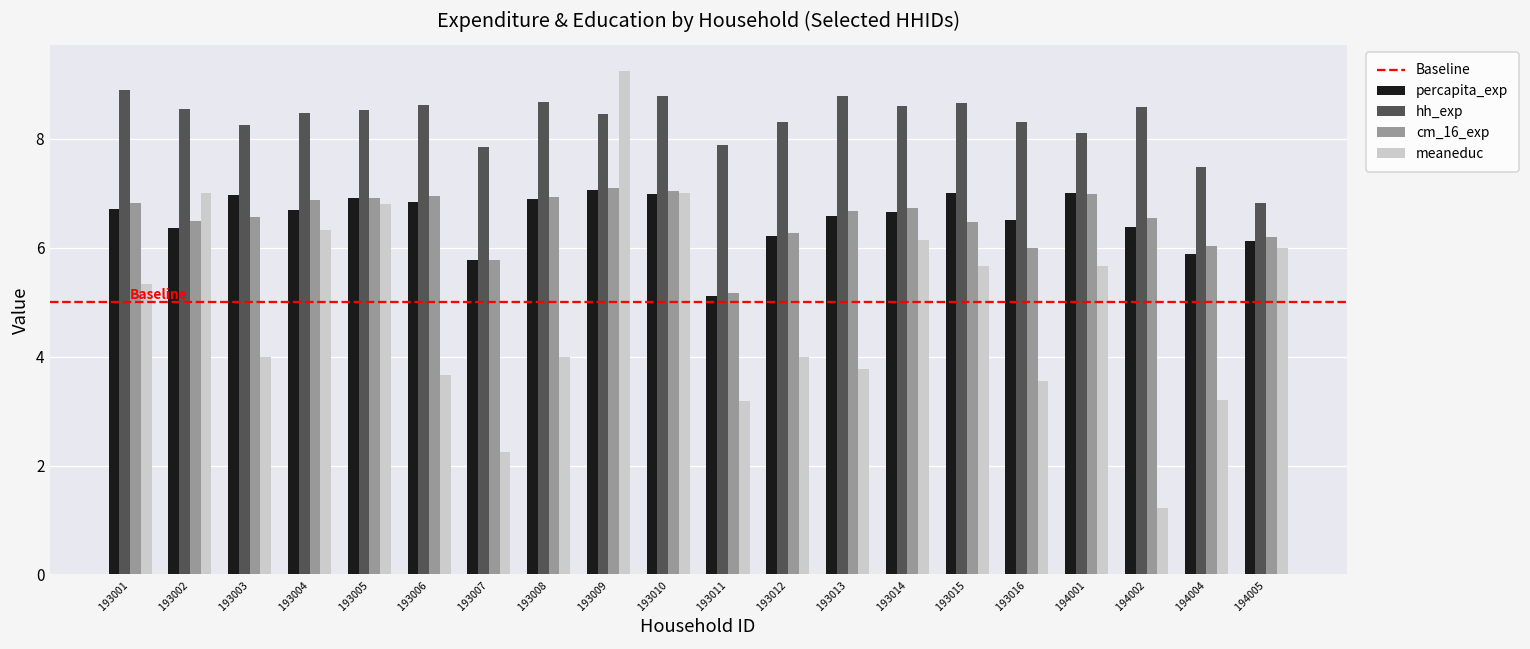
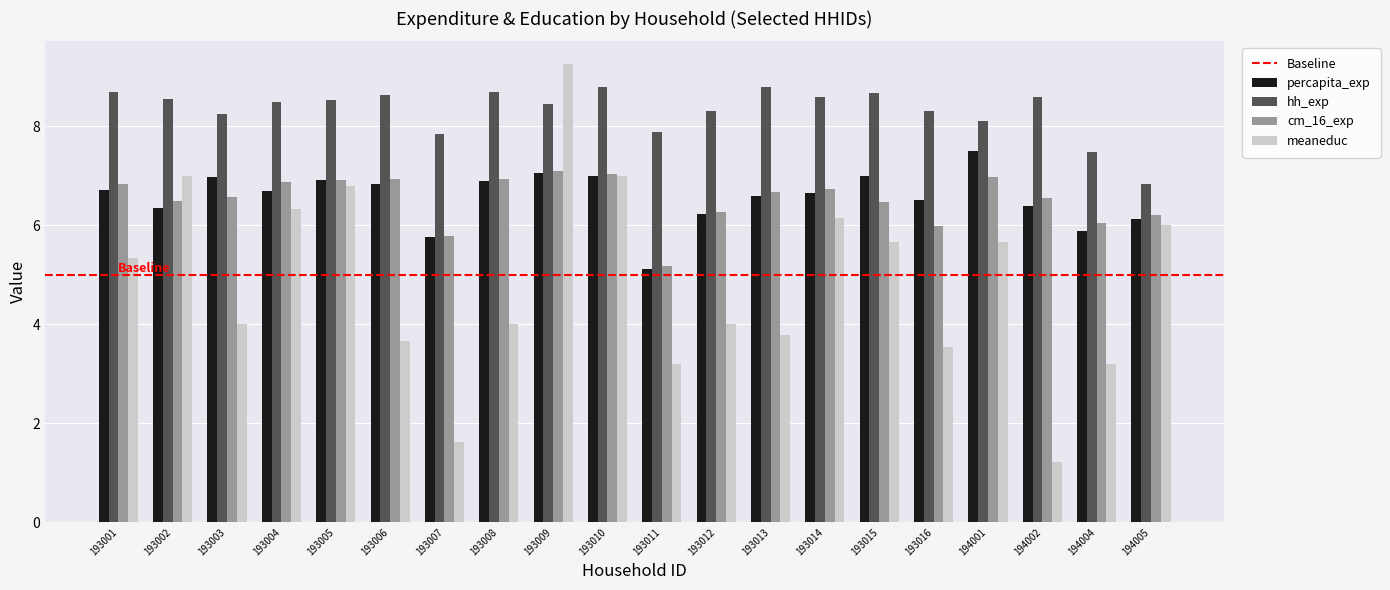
hh_exp, 193001: 8.9 -> 8.7
meaneduc, 193007: 2.3 -> 1.6
percapita_exp, 194001: 7.0 -> 7.5
